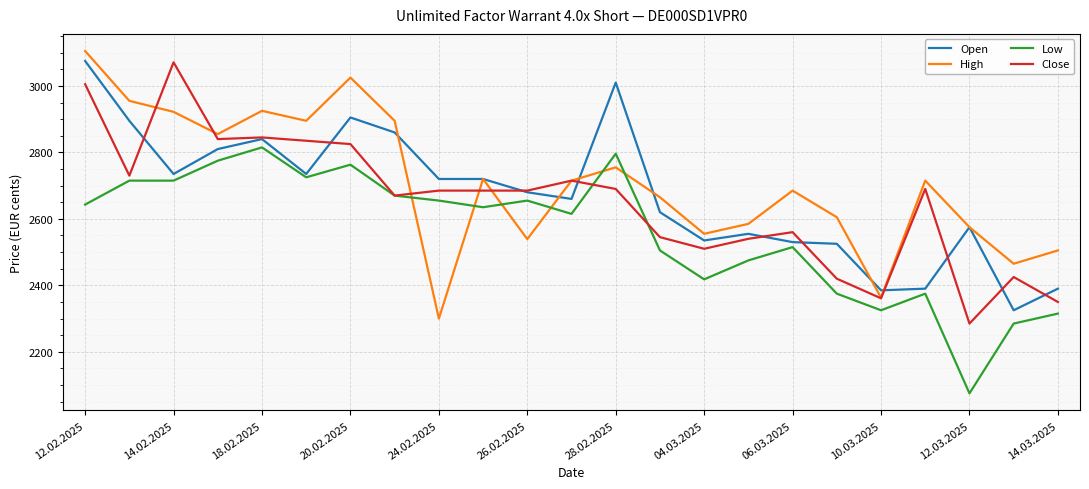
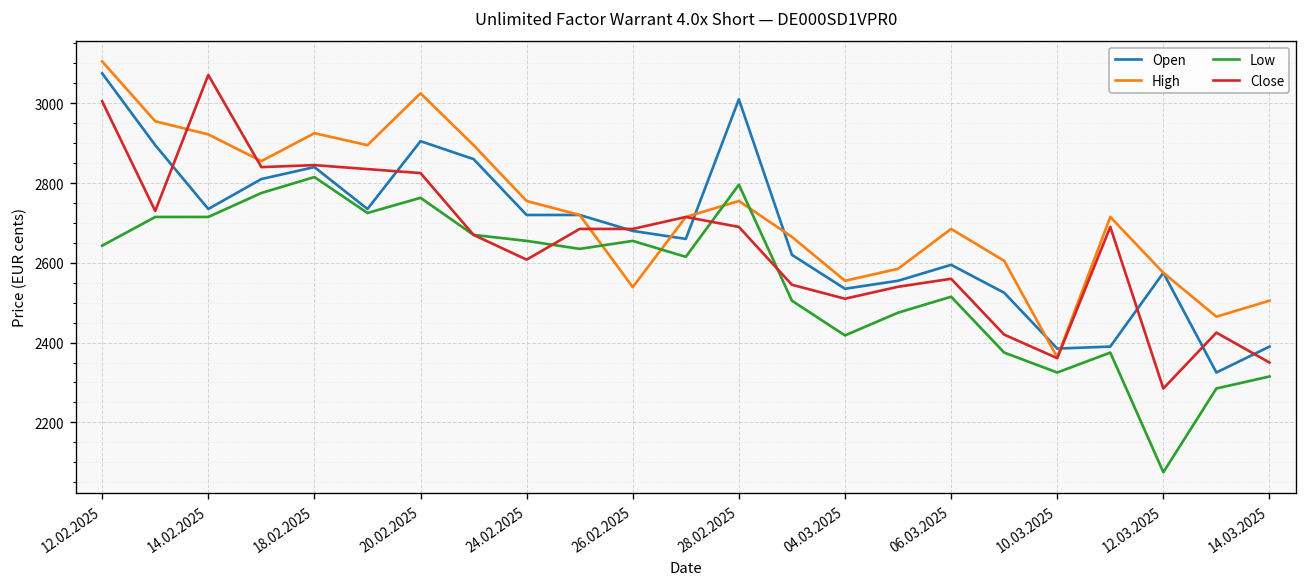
High, 24.02.2025: 2300 -> 2760
Close, 24.02.2025: 2690 -> 2610
Open, 06.03.2025: 2530 -> 2600
